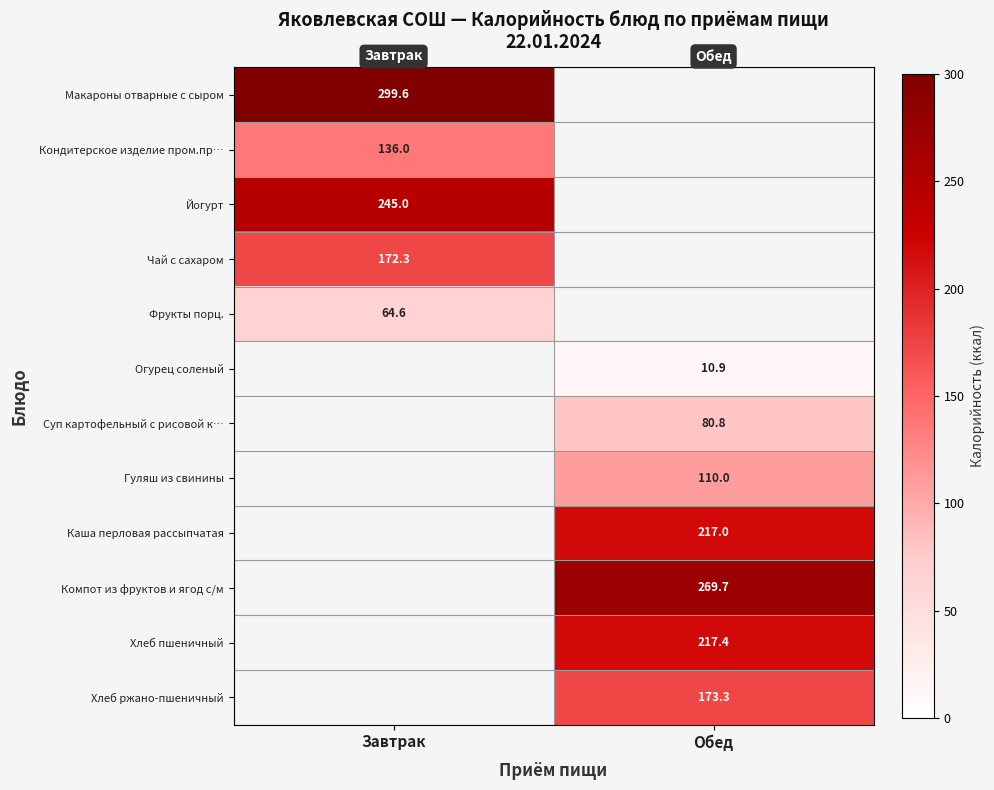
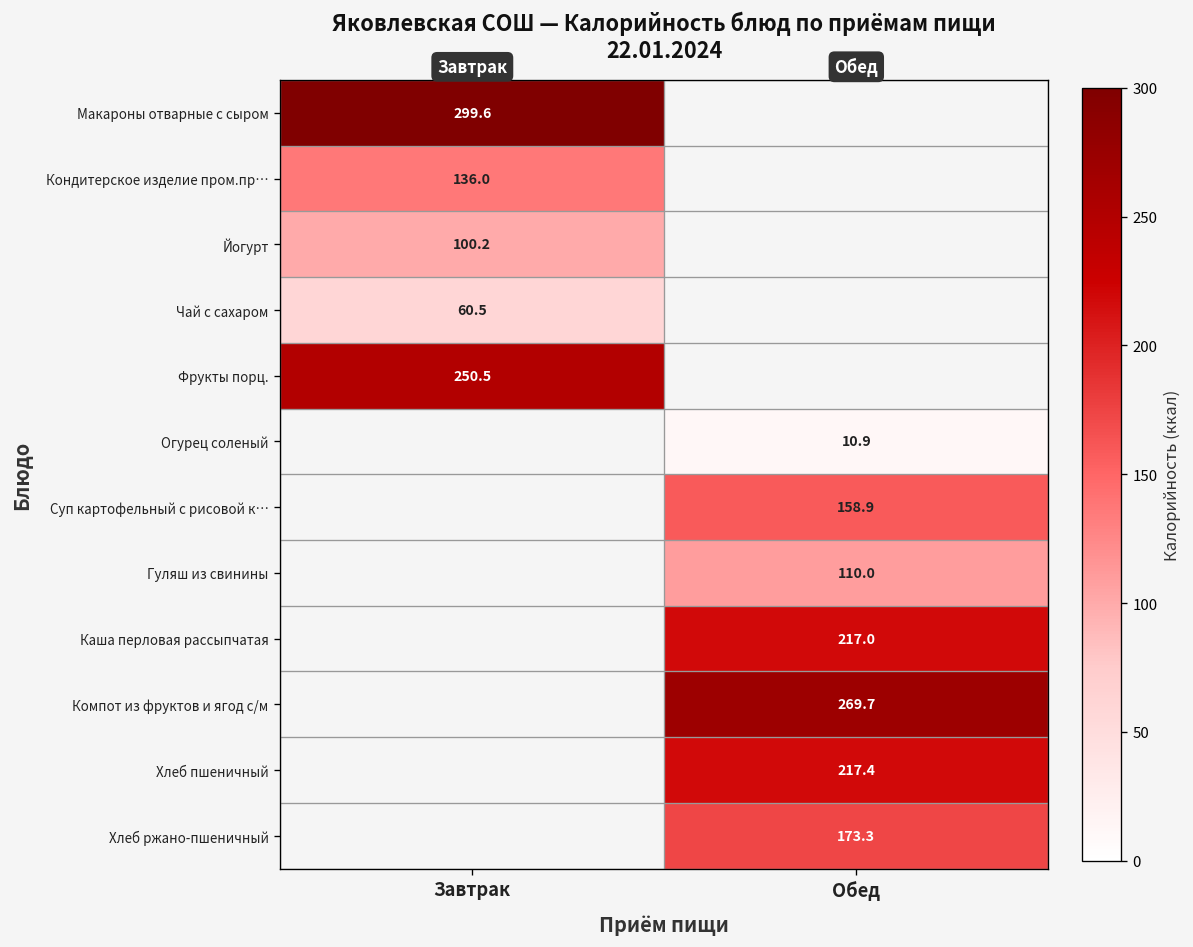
Йогурт, Завтрак: 245.0 -> 100.2
Чай с сахаром, Завтрак: 172.3 -> 60.5
Фрукты порц., Завтрак: 64.6 -> 250.5
Суп картофельный с рисовой к…, Обед: 80.8 -> 158.9
